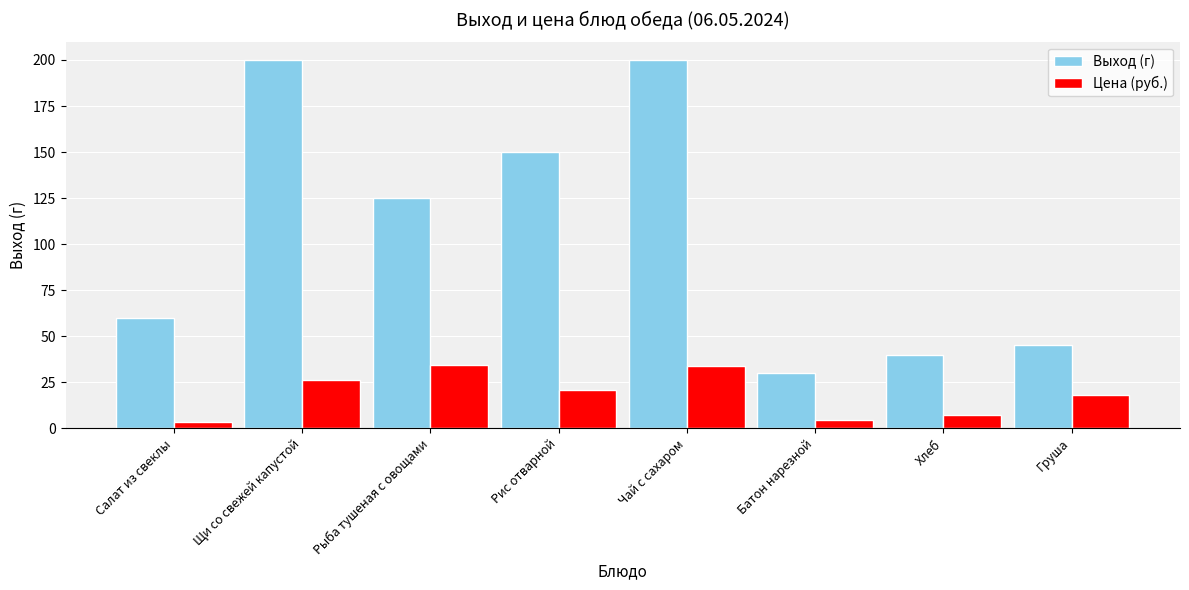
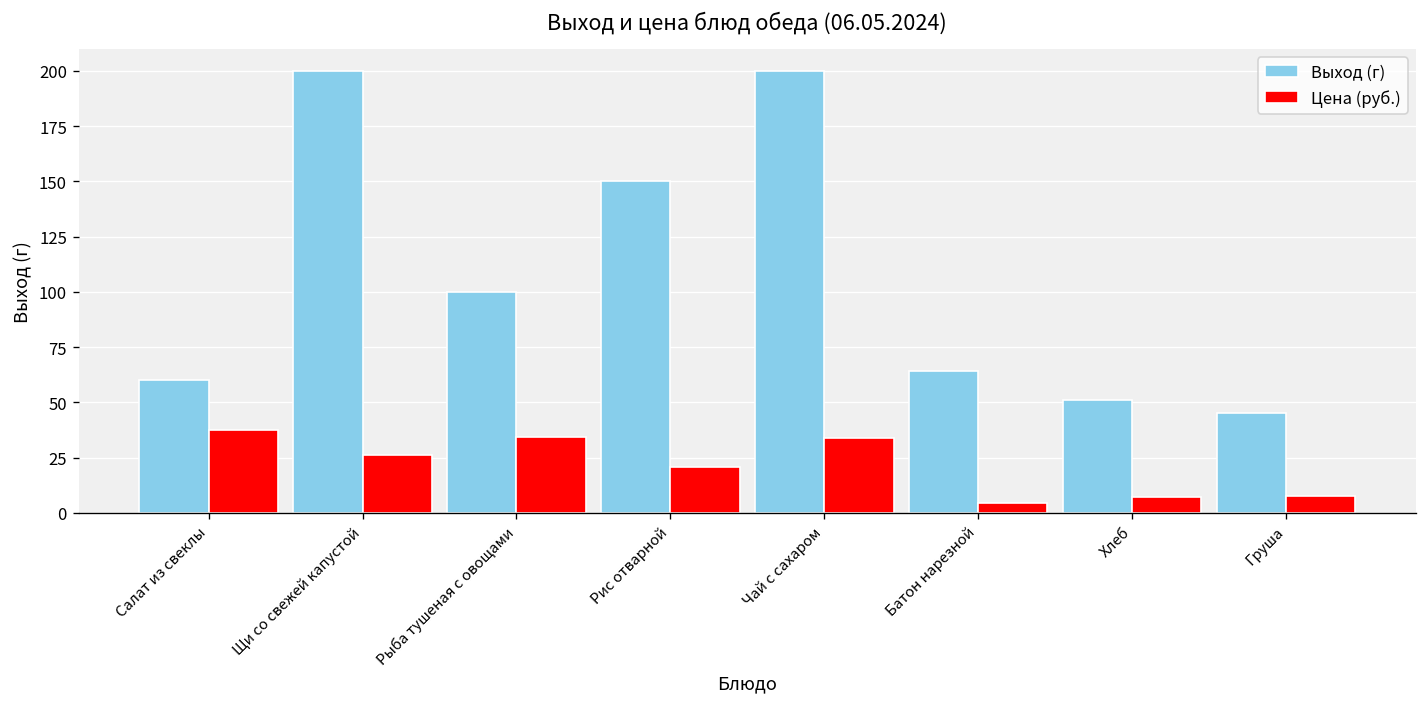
Цена (руб.), Салат из свеклы: 3 -> 37
Выход (г), Рыба тушеная с овощами: 125 -> 100
Выход (г), Батон нарезной: 30 -> 64
Выход (г), Хлеб: 40 -> 51
Цена (руб.), Груша: 18 -> 8
